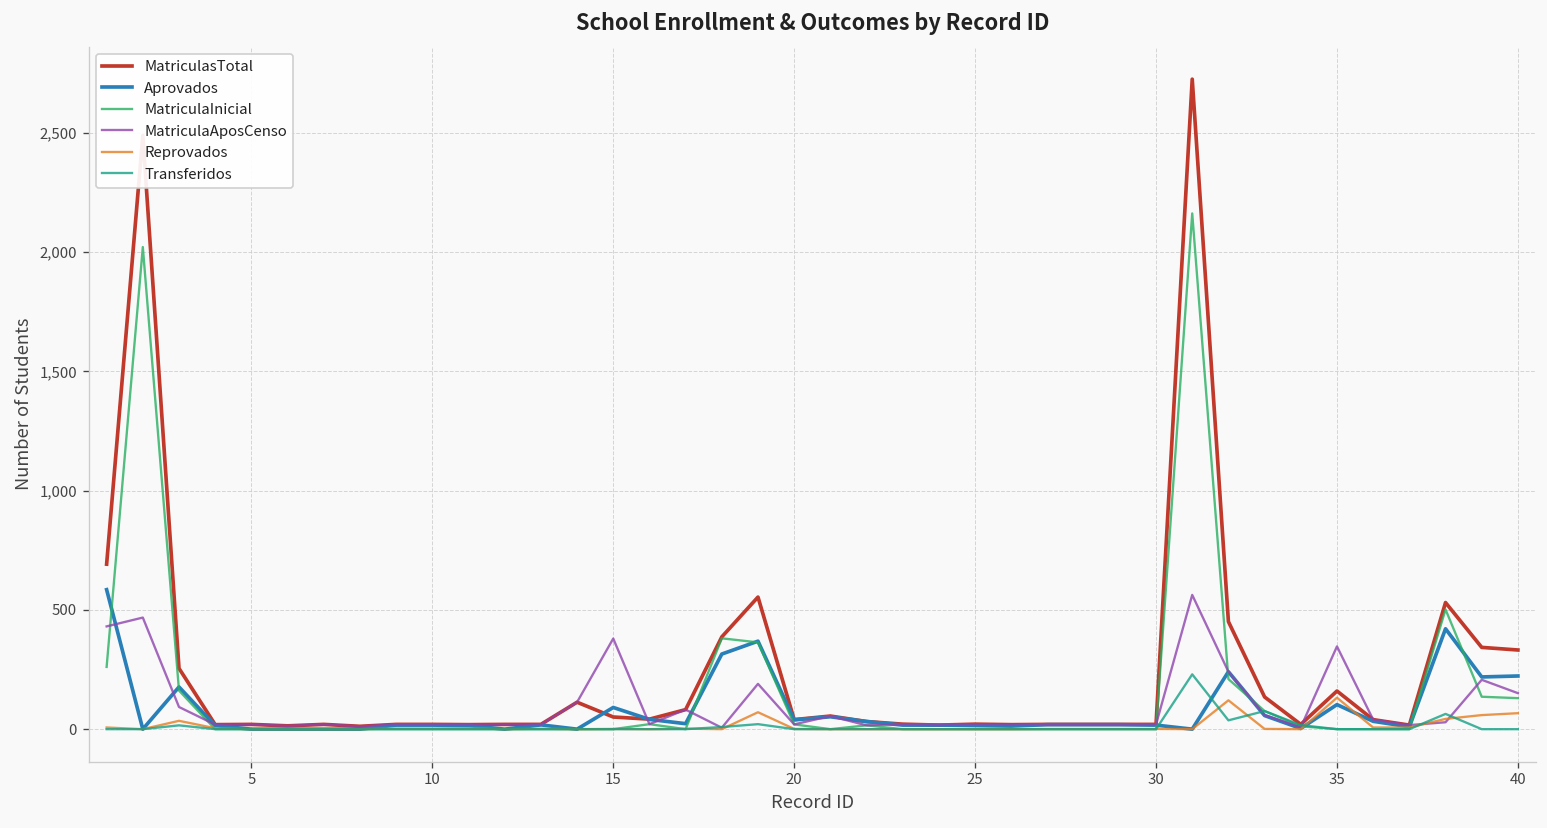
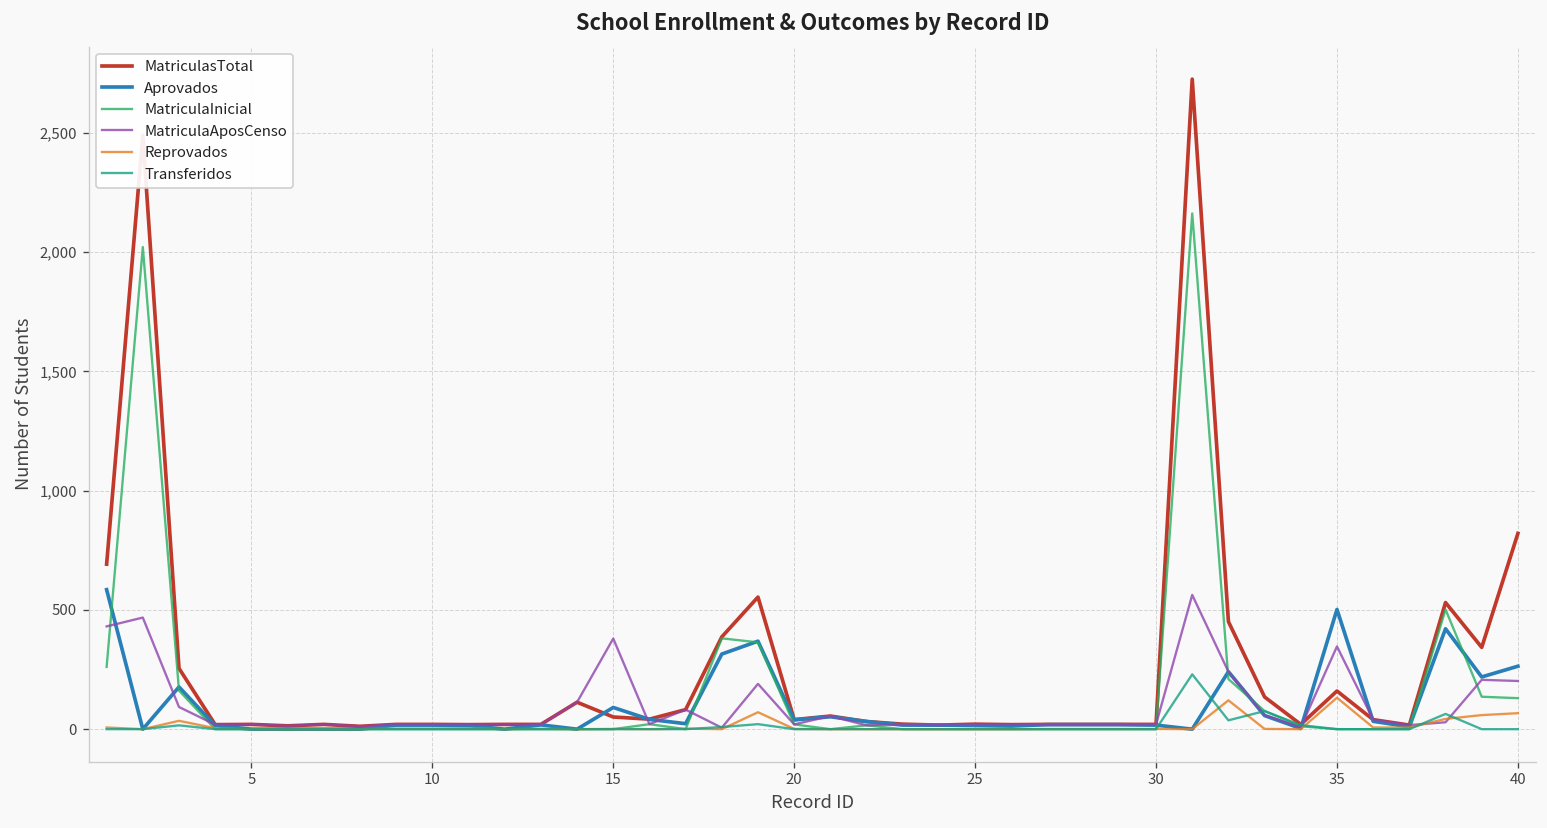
Aprovados, 35: 100 -> 500
MatriculasTotal, 40: 330 -> 820
Aprovados, 40: 220 -> 260
MatriculaAposCenso, 40: 150 -> 200
